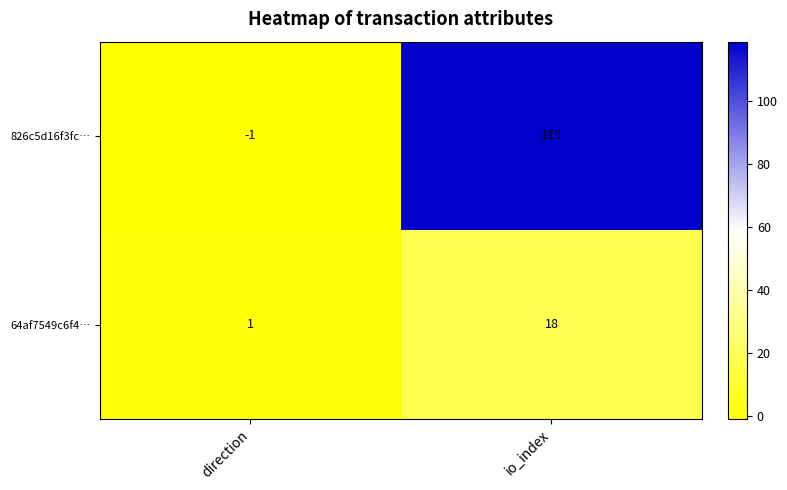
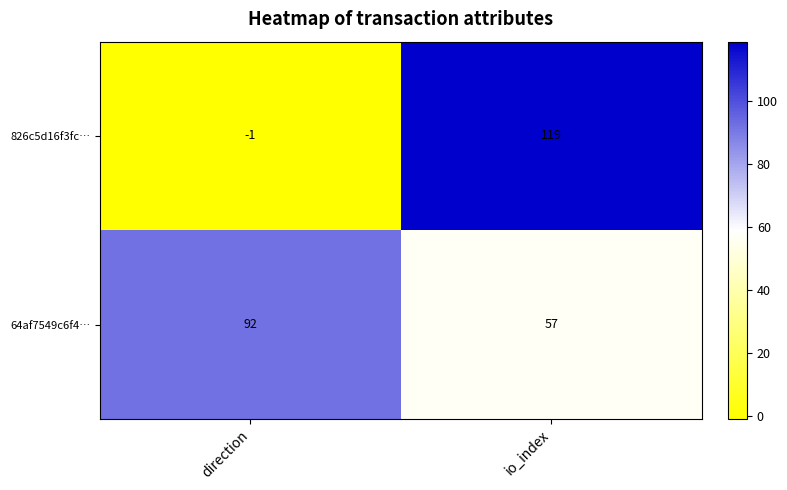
64af7549c6f4…, direction: 1 -> 92
64af7549c6f4…, io_index: 18 -> 57
